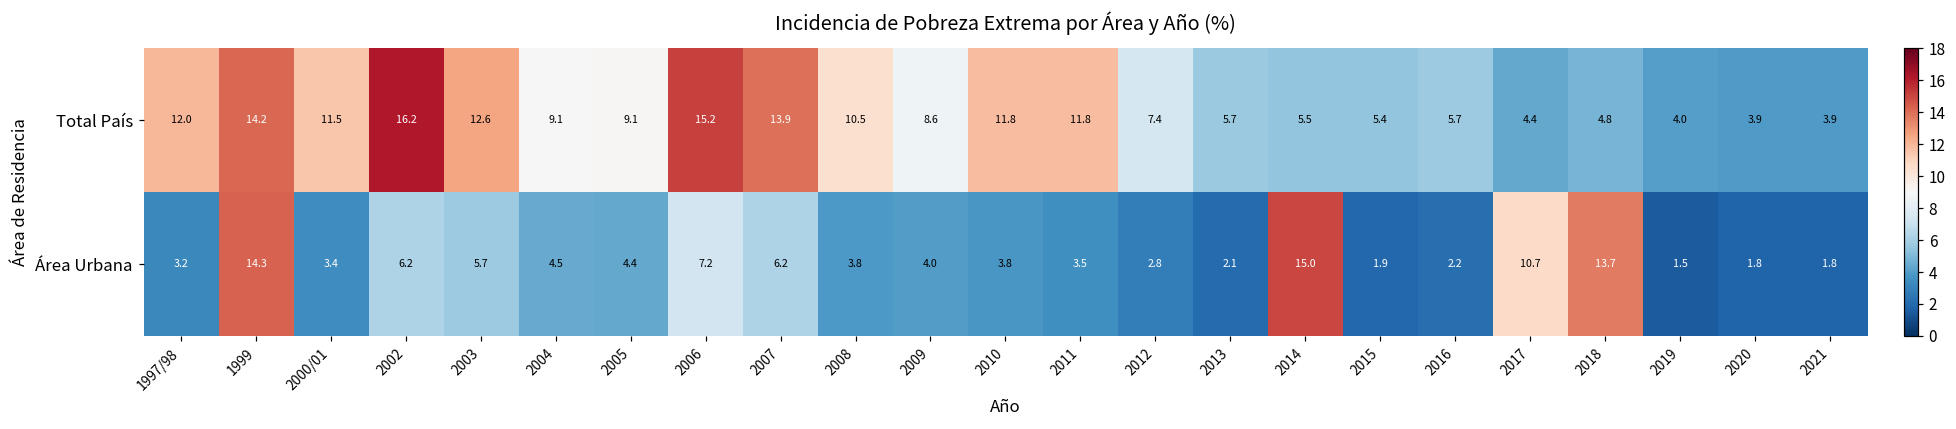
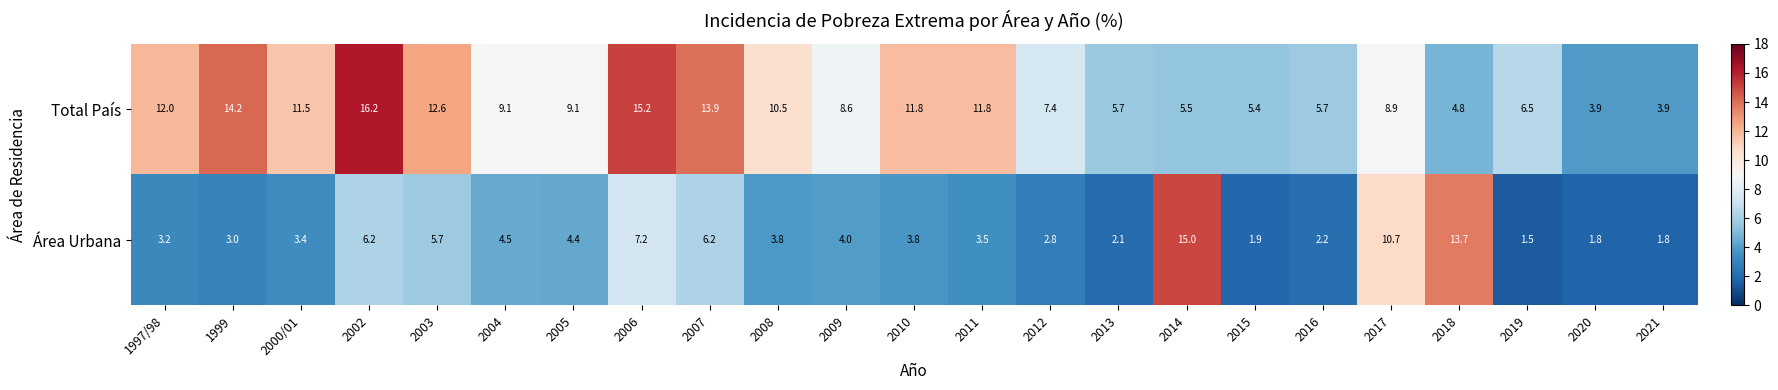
Total País, 2017: 4.4 -> 8.9
Total País, 2019: 4.0 -> 6.5
Área Urbana, 1999: 14.3 -> 3.0
